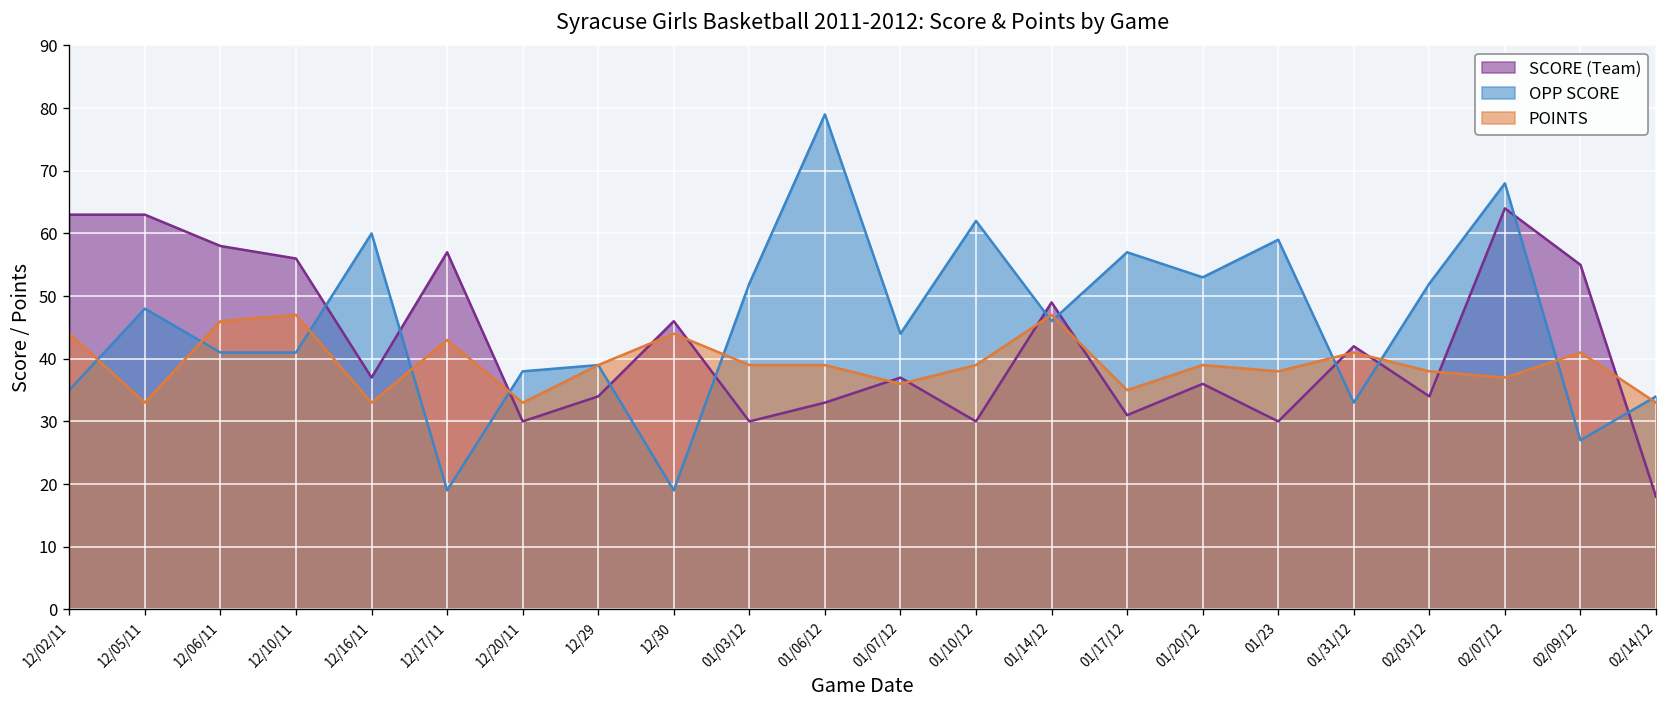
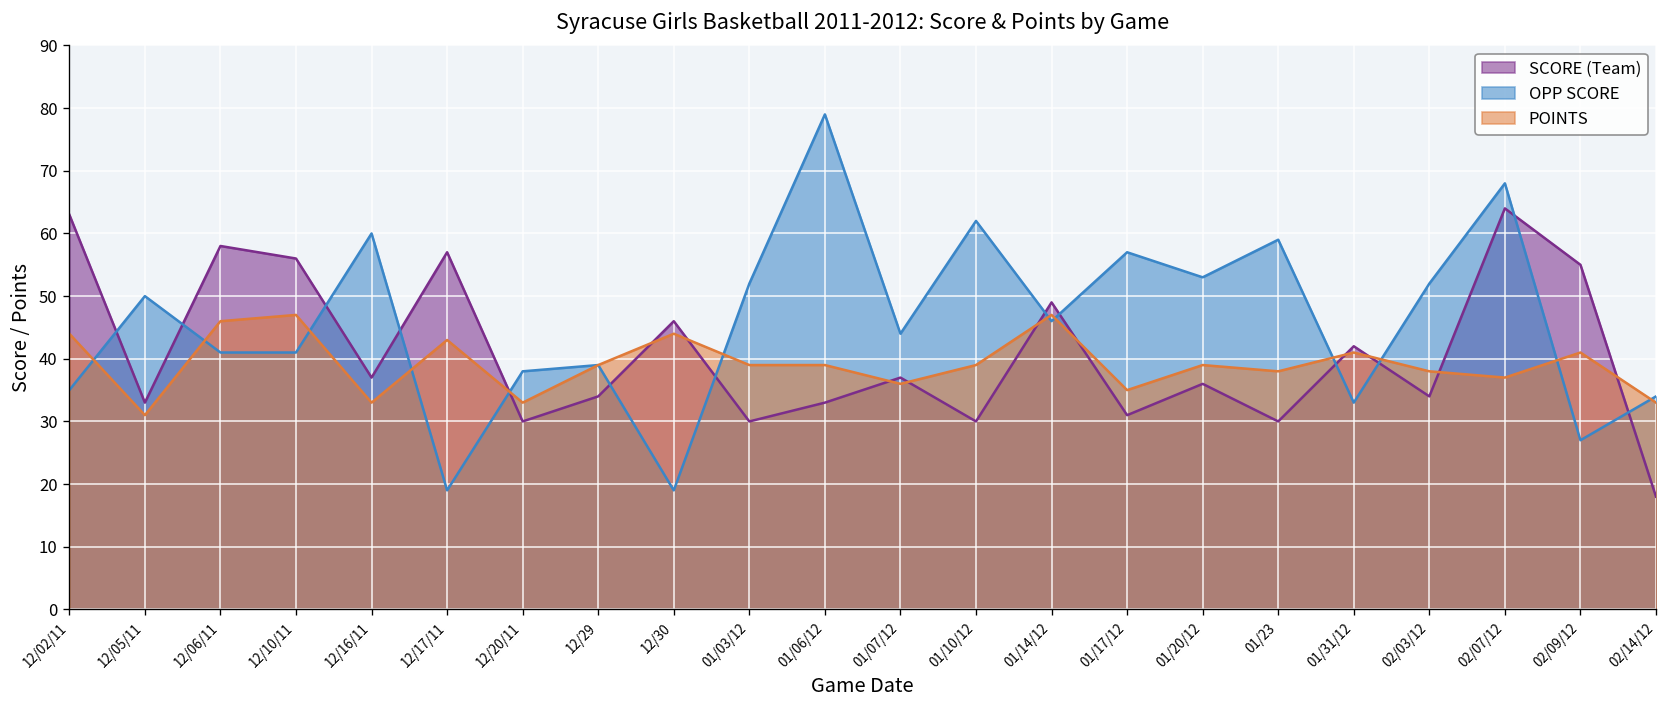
SCORE (Team), 12/05/11: 63 -> 33
OPP SCORE, 12/05/11: 48 -> 50
POINTS, 12/05/11: 33 -> 31
